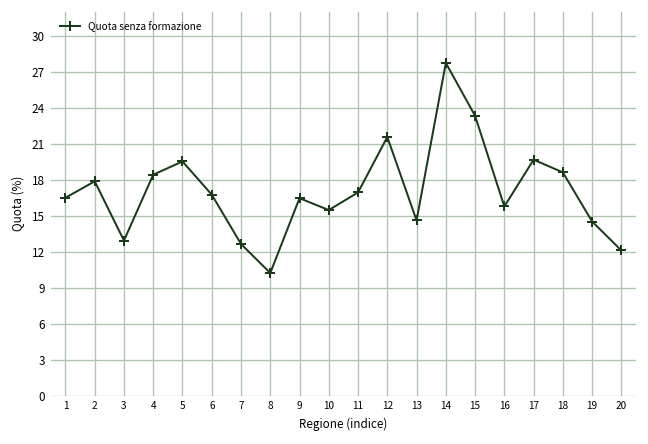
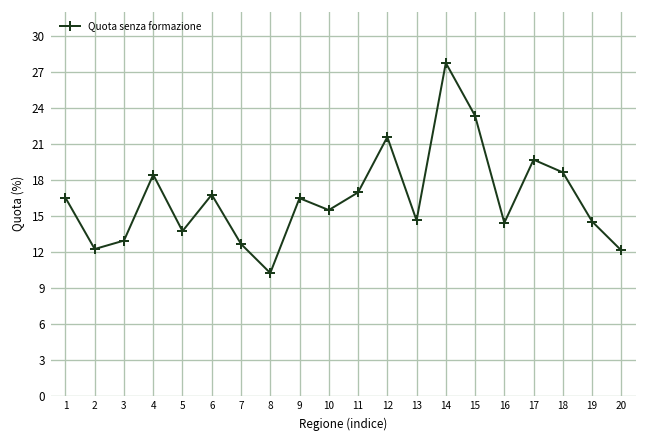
2: 18 -> 12
5: 20 -> 14
16: 16 -> 14
